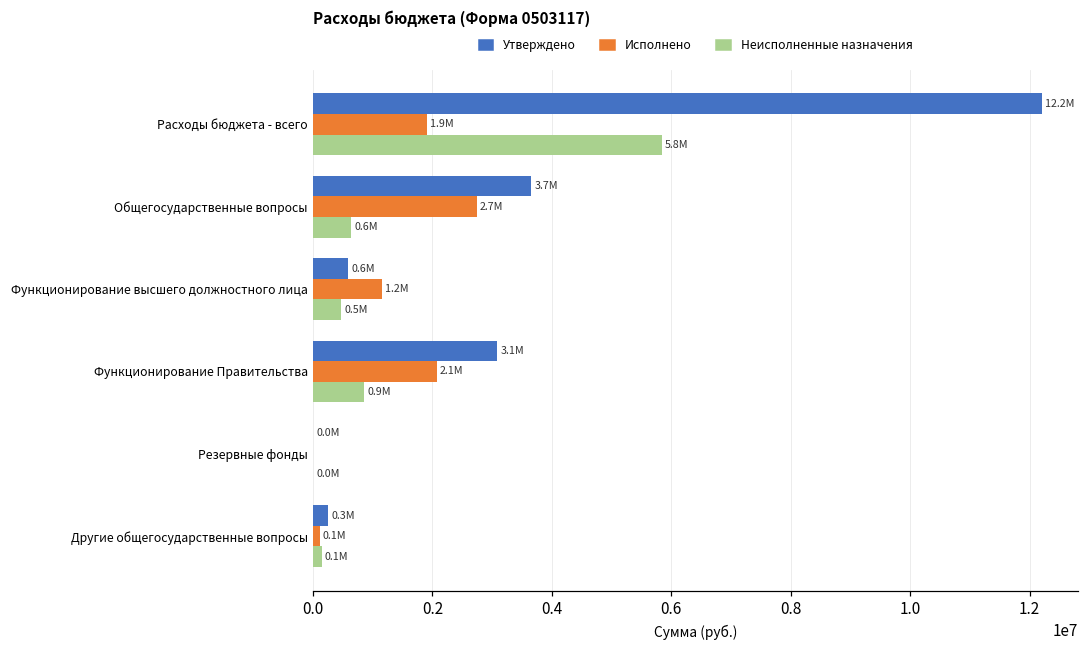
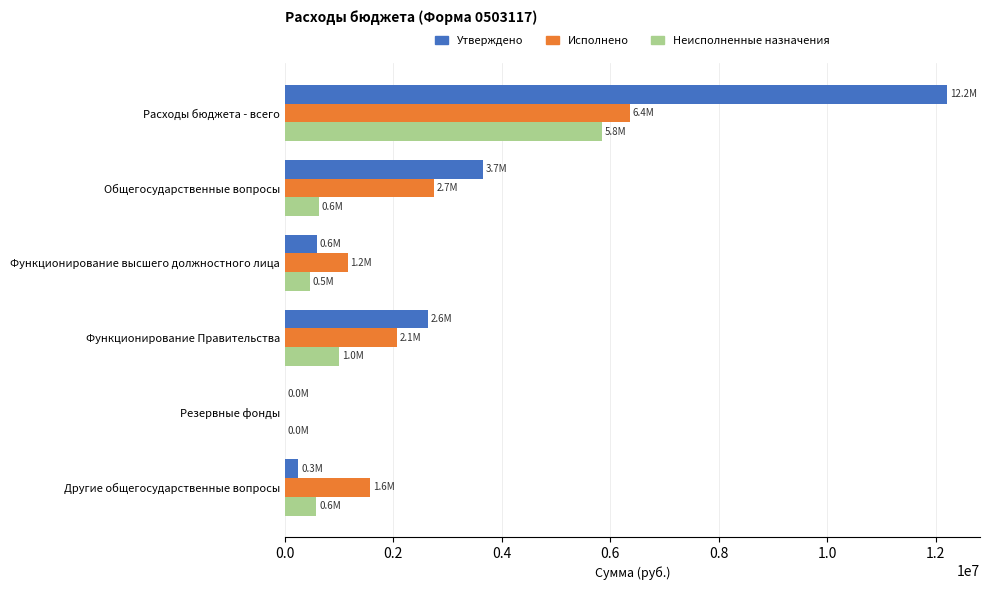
Исполнено, Расходы бюджета - всего: 1.9M -> 6.4M
Утверждено, Функционирование Правительства: 3.1M -> 2.6M
Неисполненные назначения, Функционирование Правительства: 0.9M -> 1.0M
Исполнено, Другие общегосударственные вопросы: 0.1M -> 1.6M
Неисполненные назначения, Другие общегосударственные вопросы: 0.1M -> 0.6M
